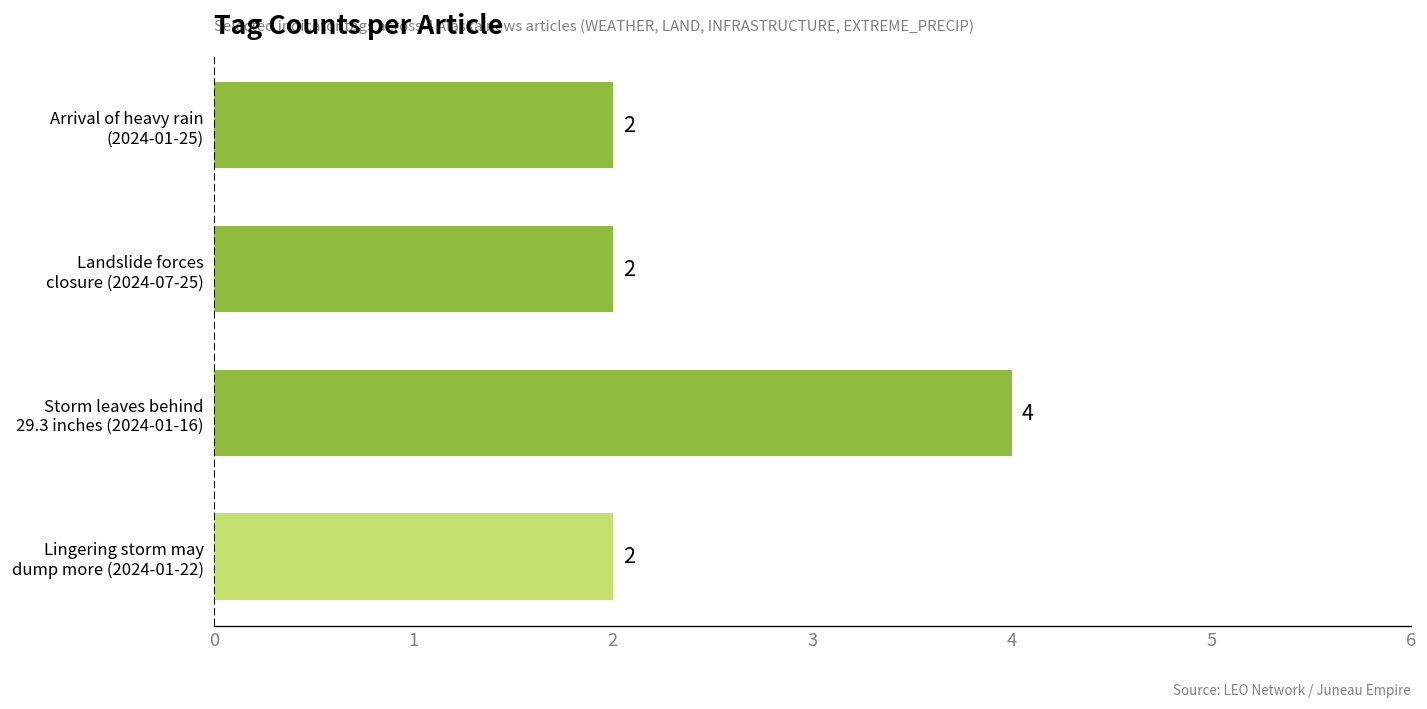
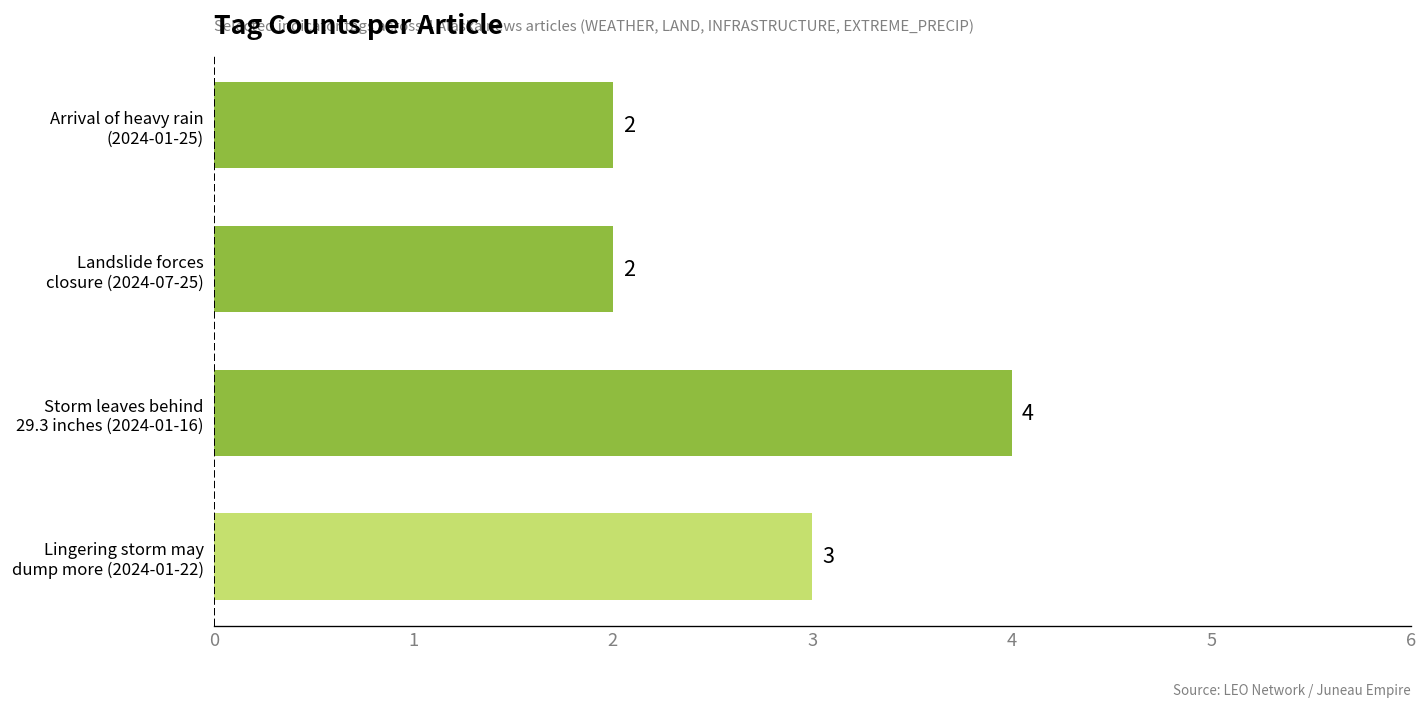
Lingering storm may dump more (2024-01-22): 2 -> 3
